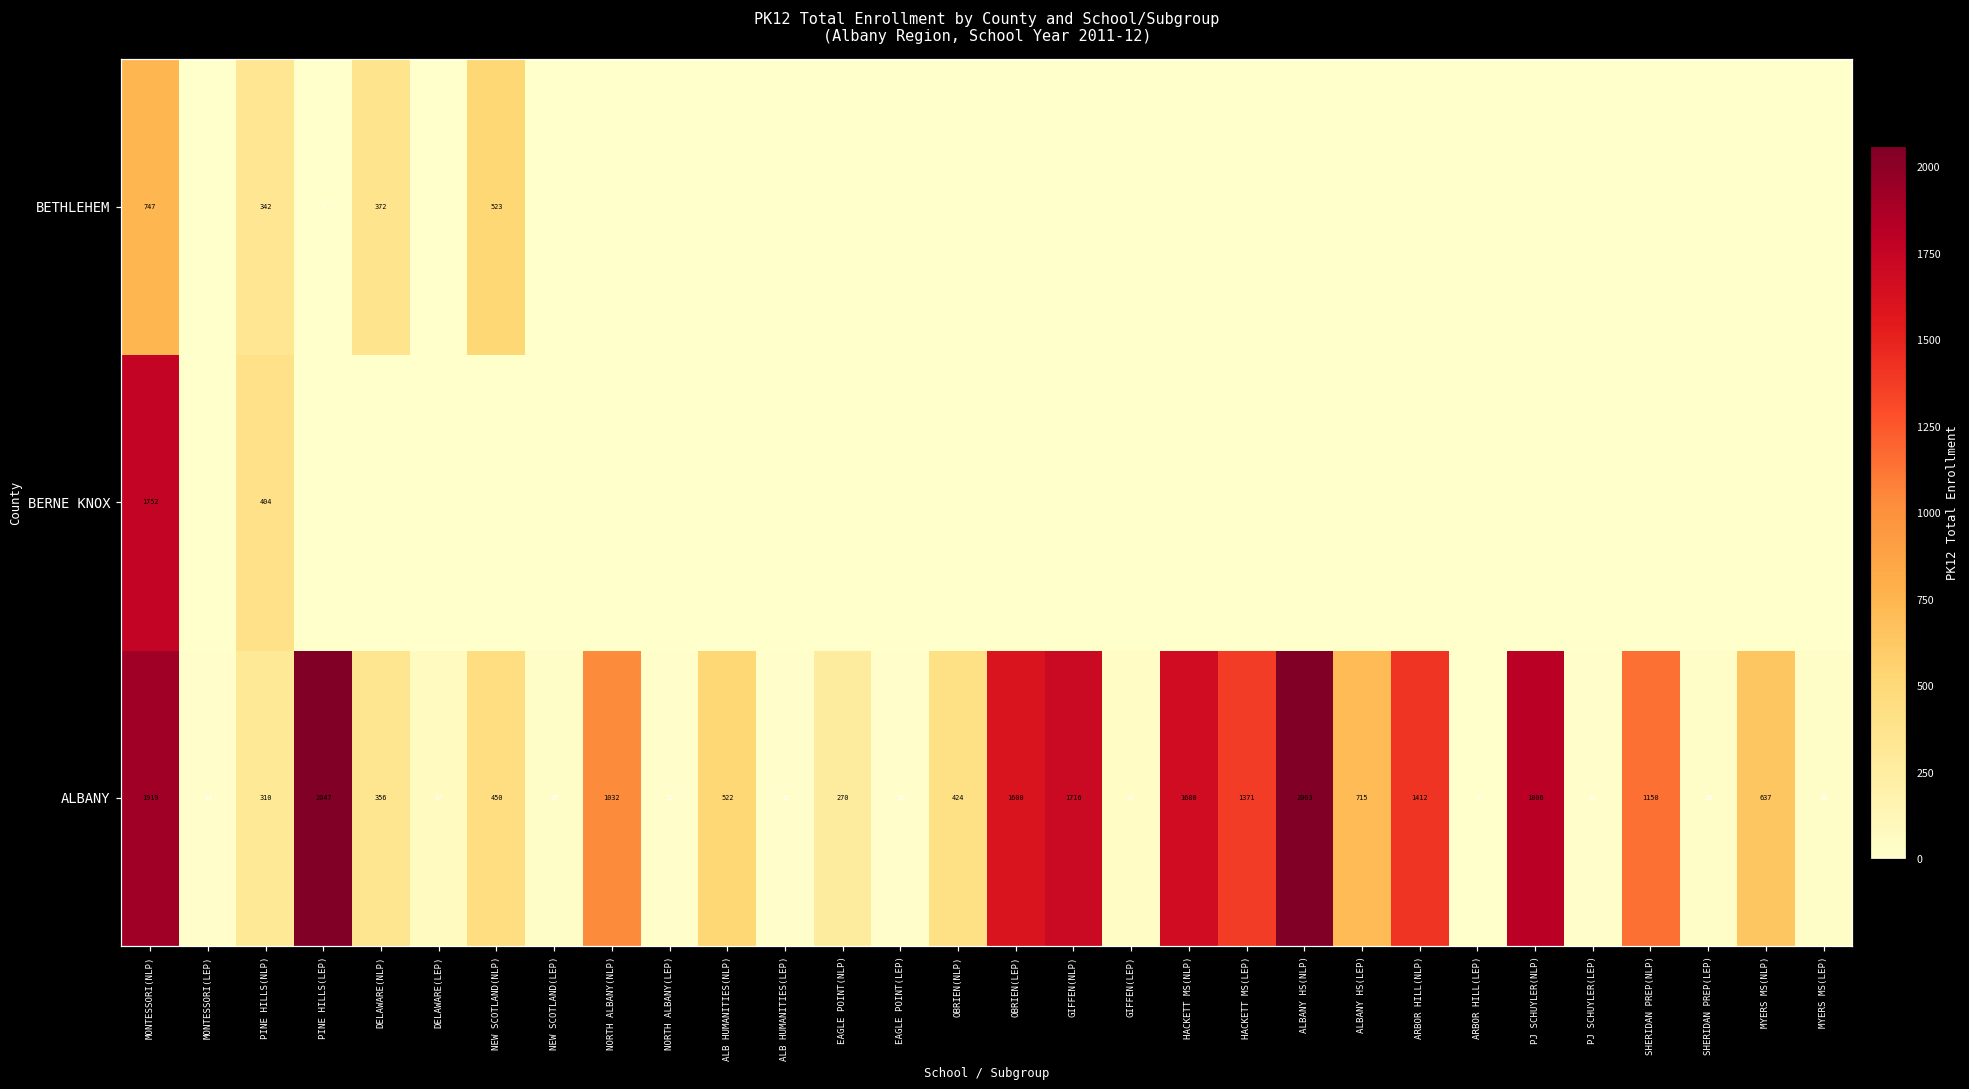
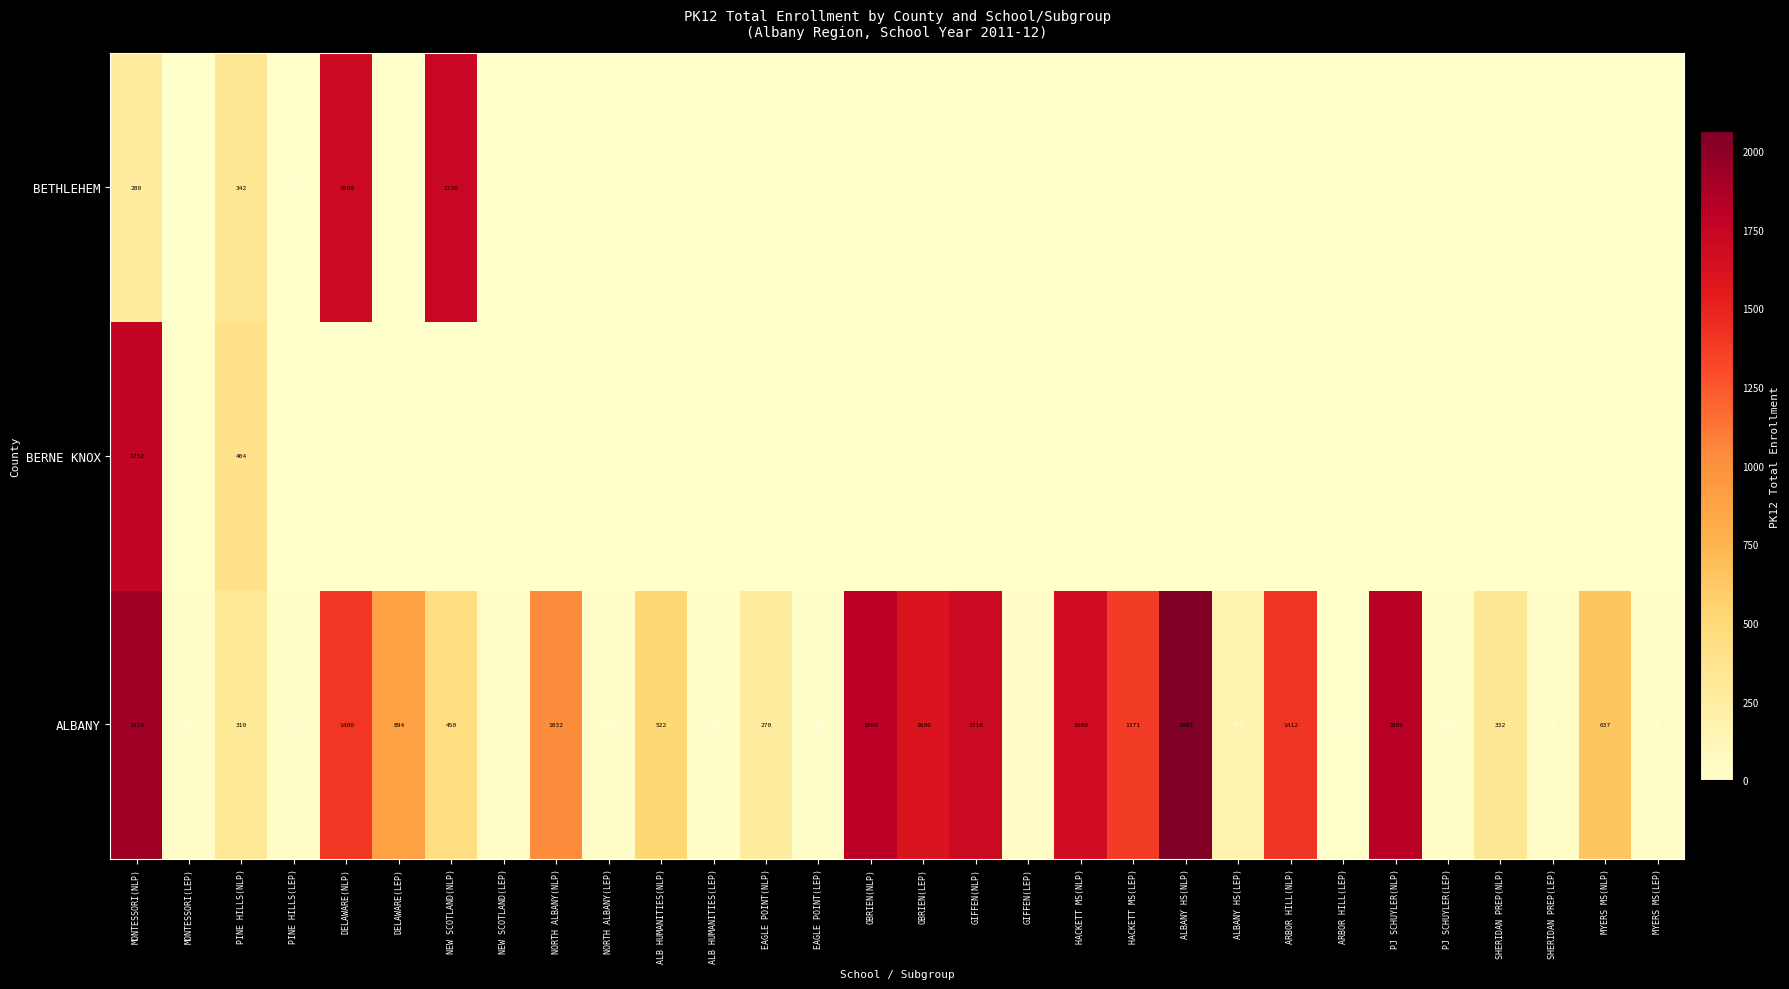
BETHLEHEM, MONTESSORI(NLP): 747 -> 280
BETHLEHEM, DELAWARE(NLP): 372 -> 1699
BETHLEHEM, NEW SCOTLAND(NLP): 523 -> 1726
ALBANY, PINE HILLS(LEP): 2047 -> 31
ALBANY, DELAWARE(NLP): 356 -> 1400
ALBANY, DELAWARE(LEP): 67 -> 894
ALBANY, OBRIEN(NLP): 424 -> 1800
ALBANY, ALBANY HS(LEP): 715 -> 173
ALBANY, SHERIDAN PREP(NLP): 1150 -> 332
